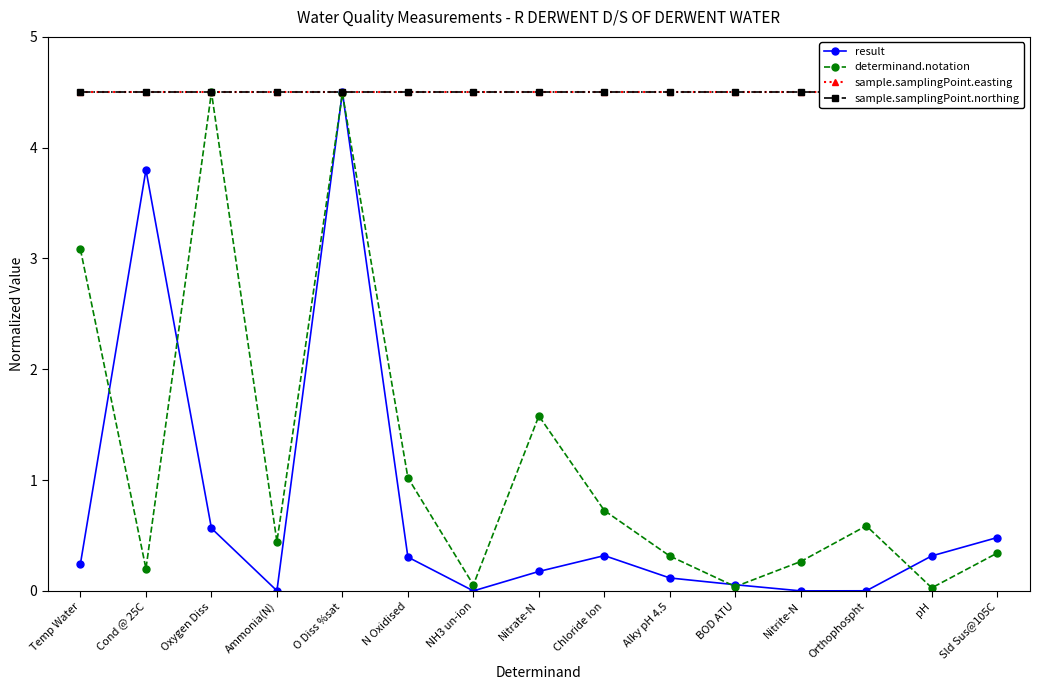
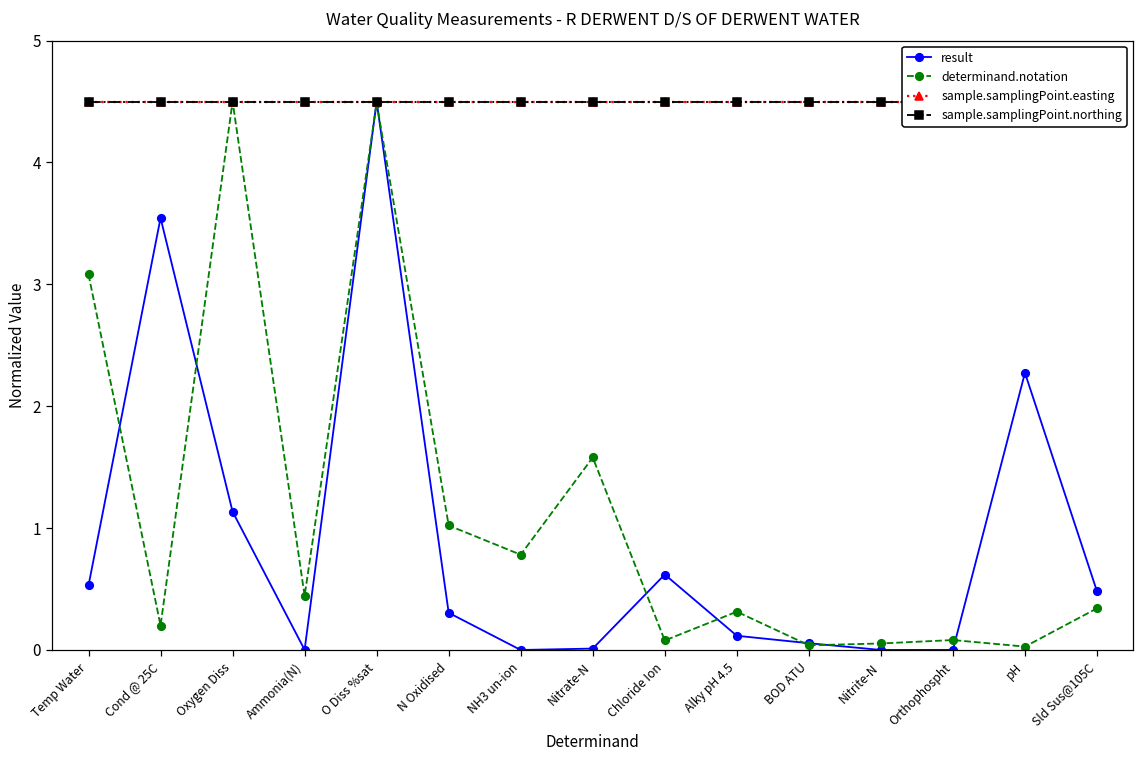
result, Temp Water: 0.25 -> 0.53
result, Cond @ 25C: 3.80 -> 3.54
result, Oxygen Diss: 0.57 -> 1.14
determinand.notation, NH3 un-ion: 0.05 -> 0.78
result, Nitrate-N: 0.18 -> 0.01
result, Chloride Ion: 0.32 -> 0.62
determinand.notation, Chloride Ion: 0.73 -> 0.08
determinand.notation, Nitrite-N: 0.27 -> 0.05
determinand.notation, Orthophospht: 0.59 -> 0.08
result, pH: 0.32 -> 2.27
